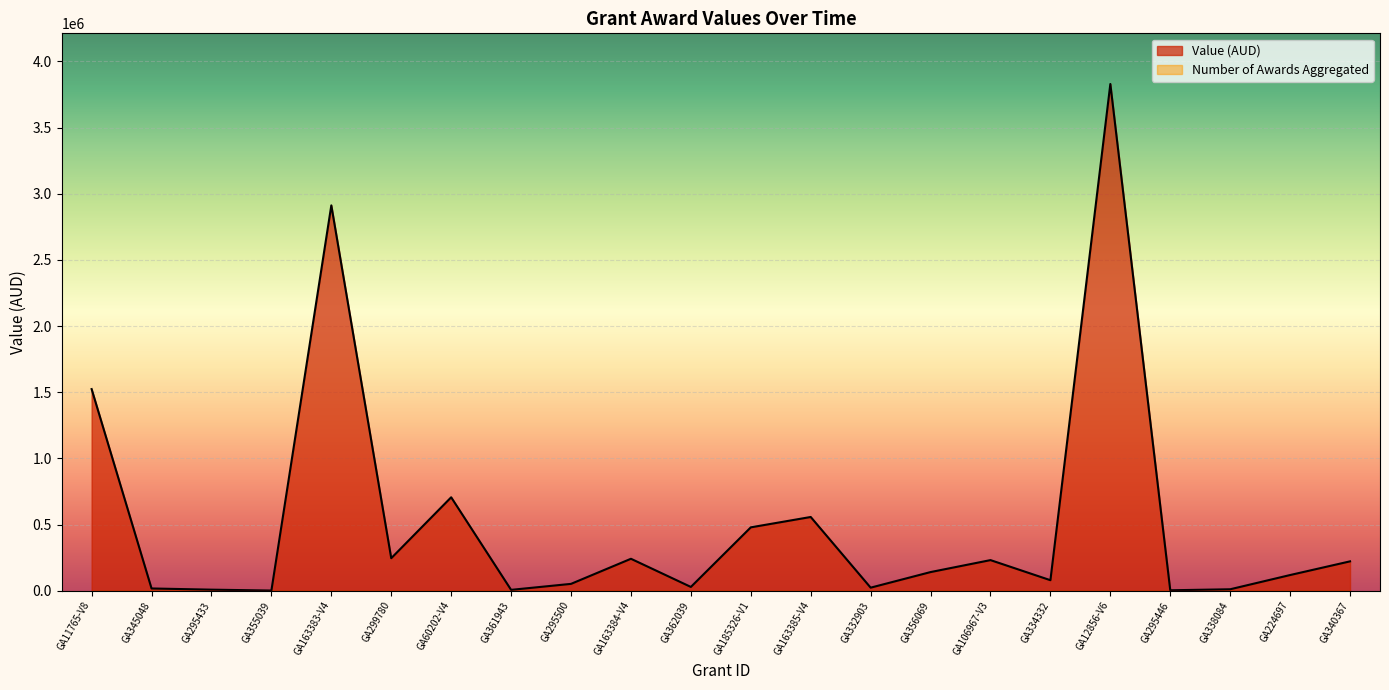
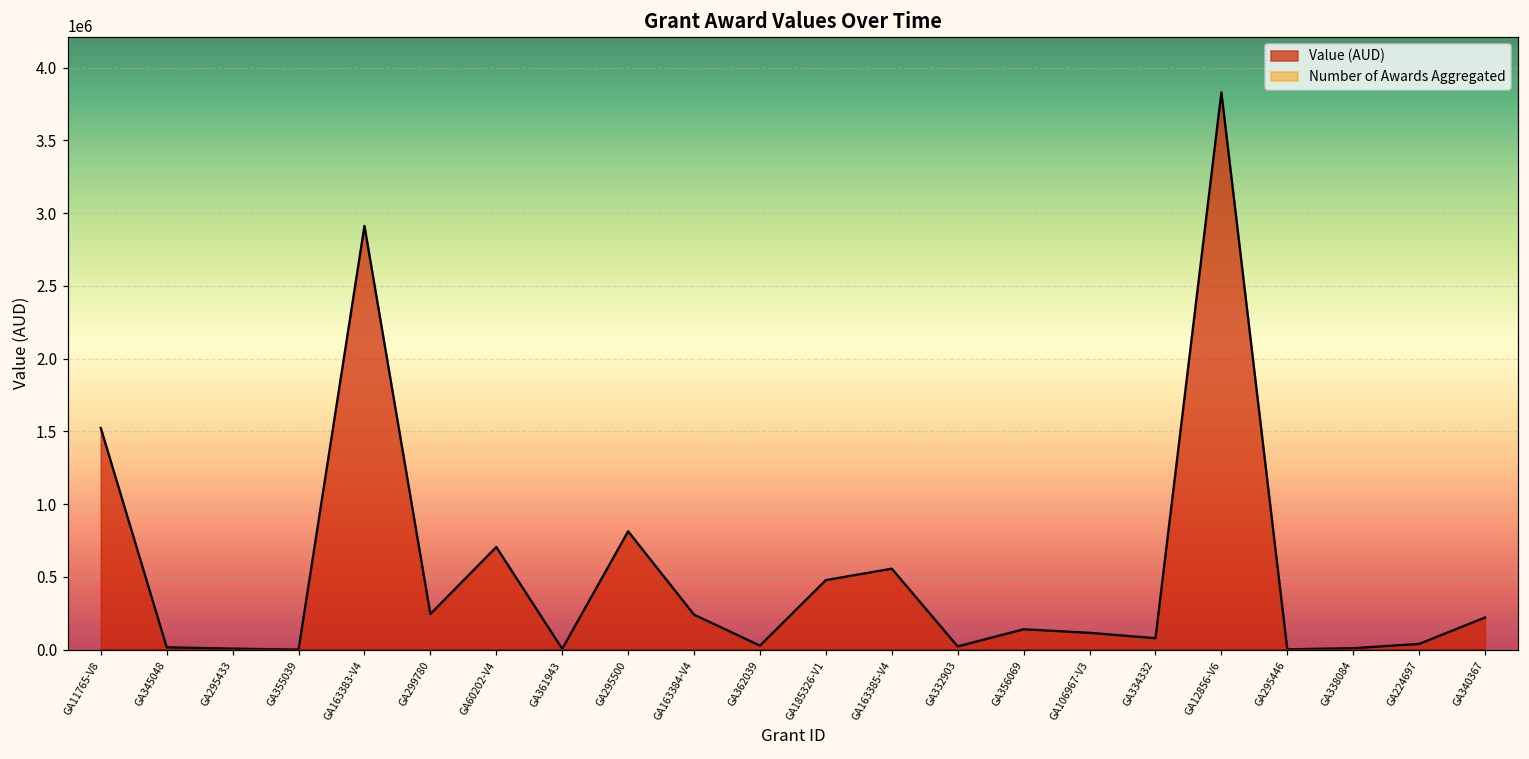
Value (AUD), GA295500: 50000 -> 810000
Value (AUD), GA106967-V3: 230000 -> 120000
Value (AUD), GA224697: 120000 -> 40000
